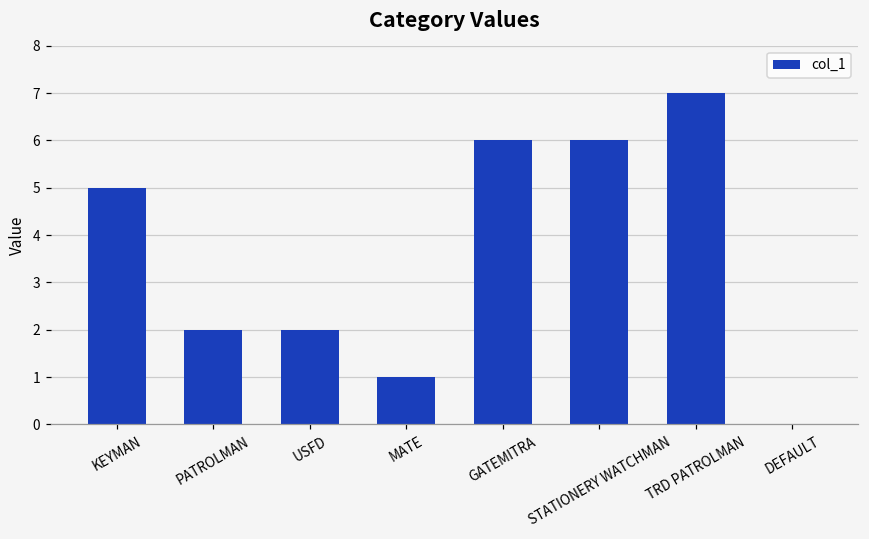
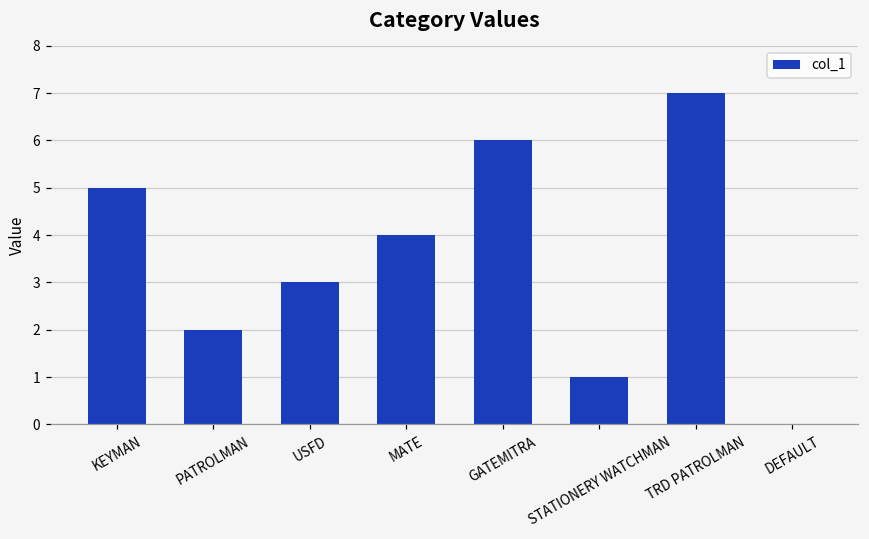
USFD: 2 -> 3
MATE: 1 -> 4
STATIONERY WATCHMAN: 6 -> 1
